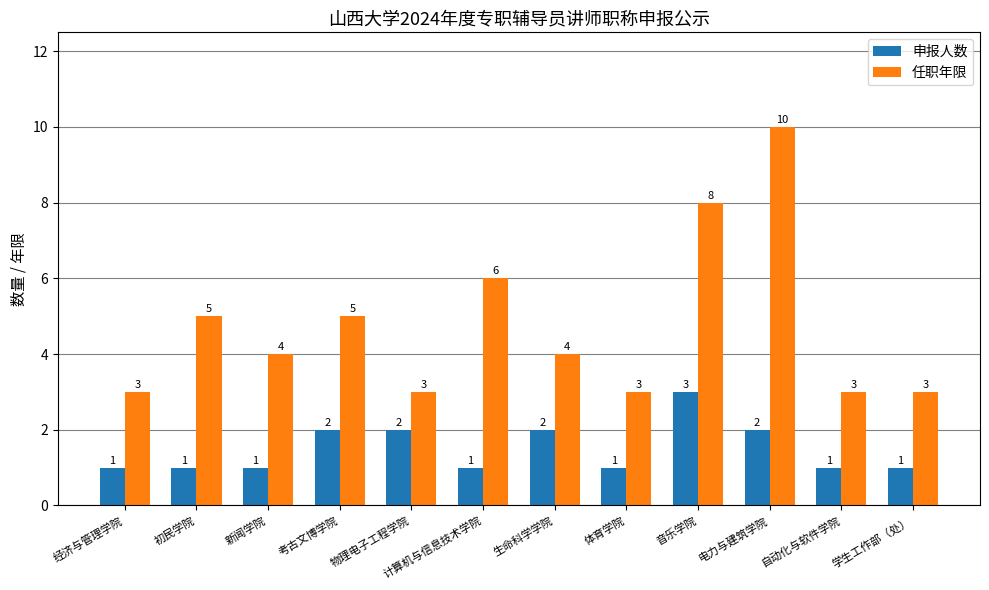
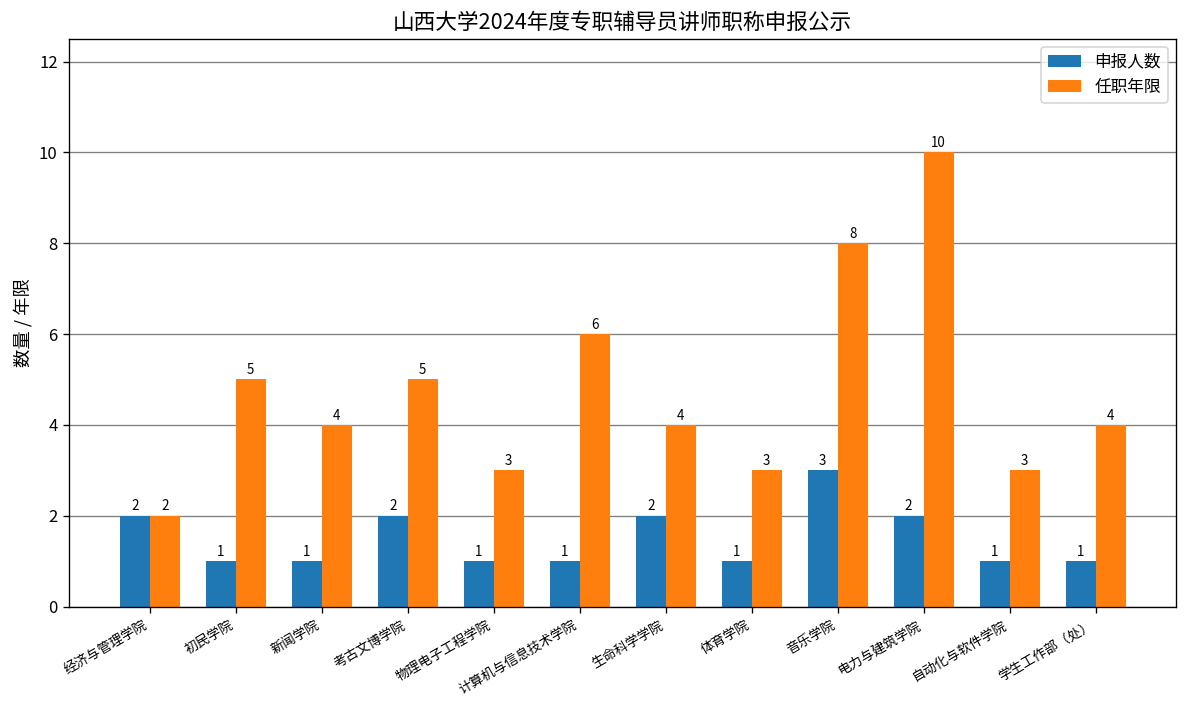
申报人数, 经济与管理学院: 1 -> 2
任职年限, 经济与管理学院: 3 -> 2
申报人数, 物理电子工程学院: 2 -> 1
任职年限, 学生工作部（处）: 3 -> 4
